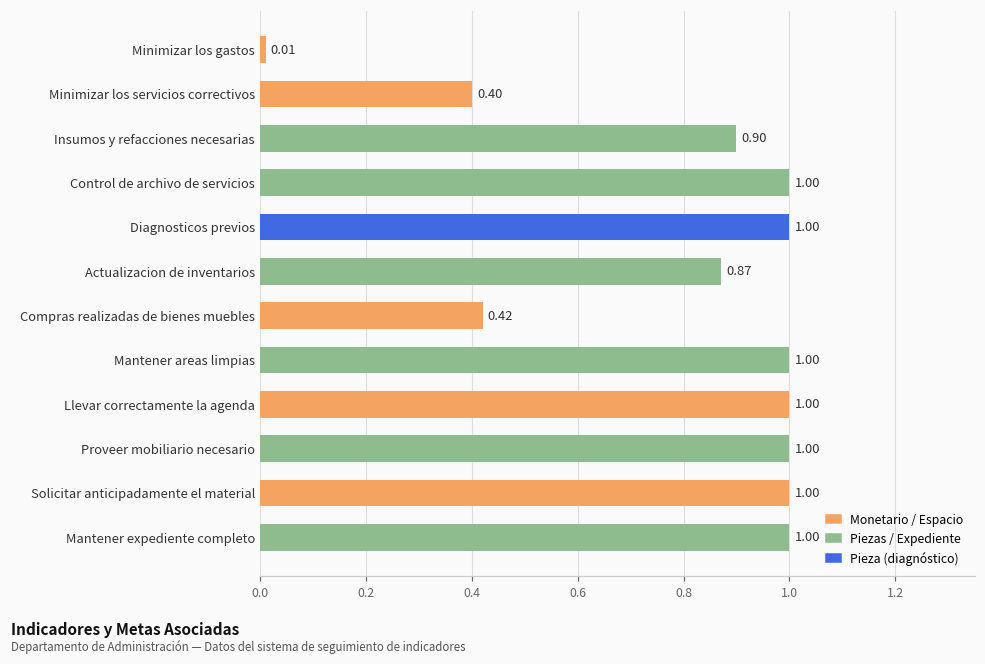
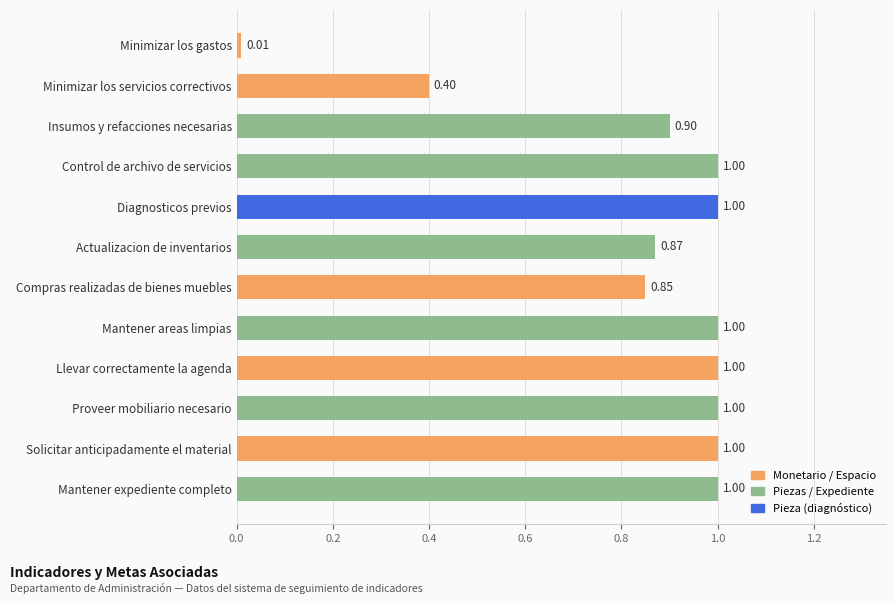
Compras realizadas de bienes muebles: 0.42 -> 0.85
